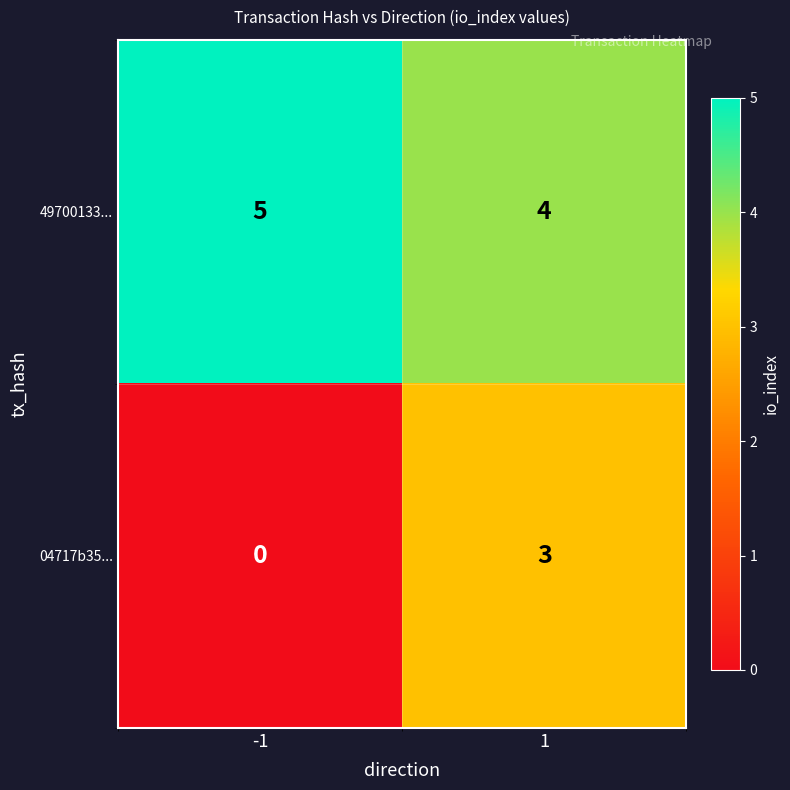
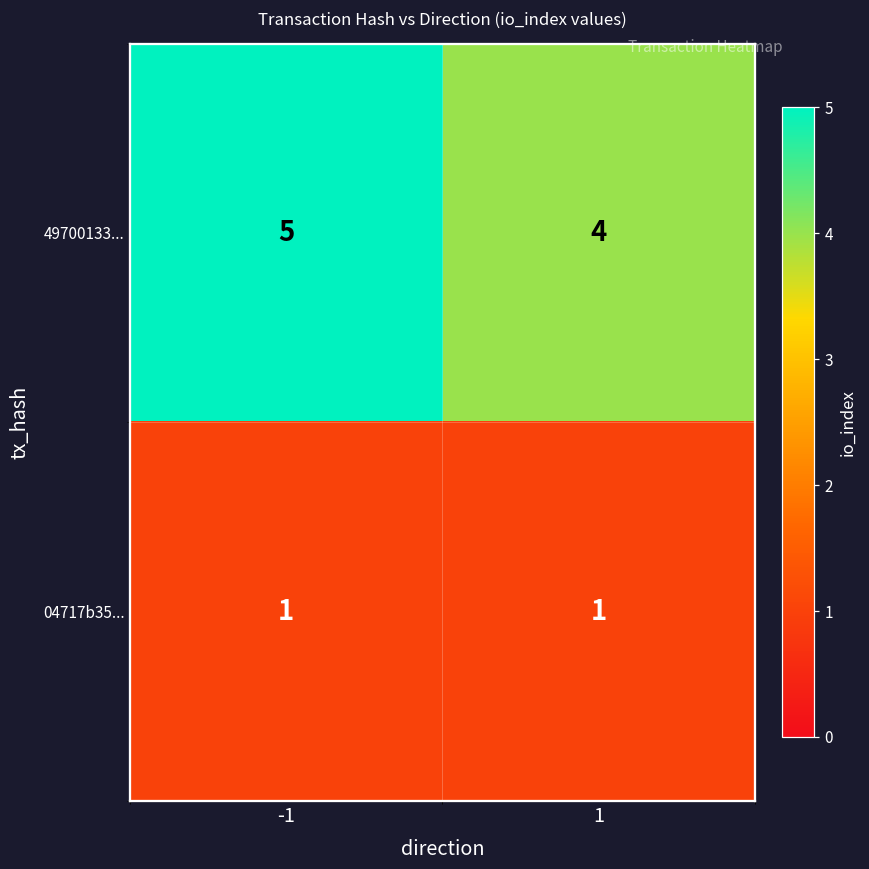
04717b35..., -1: 0 -> 1
04717b35..., 1: 3 -> 1
